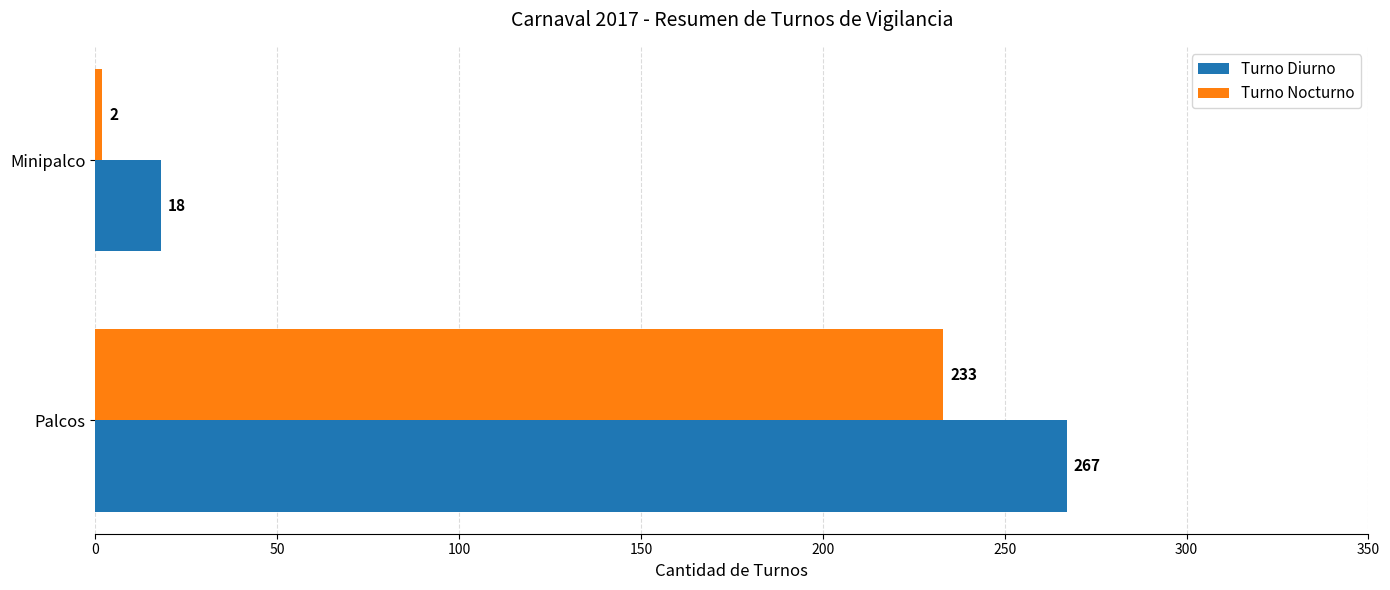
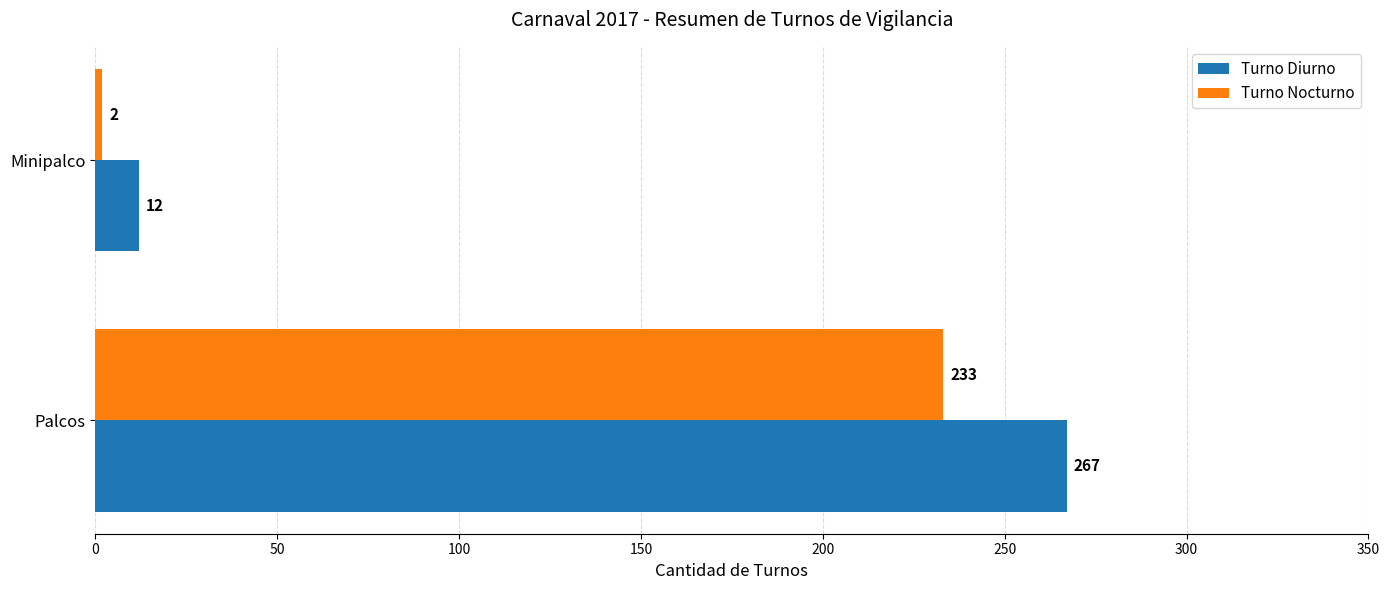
Turno Diurno, Minipalco: 18 -> 12
